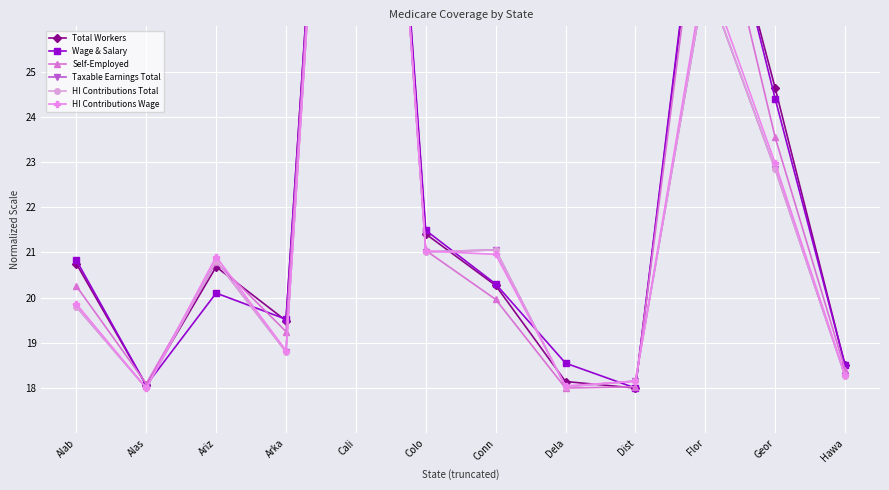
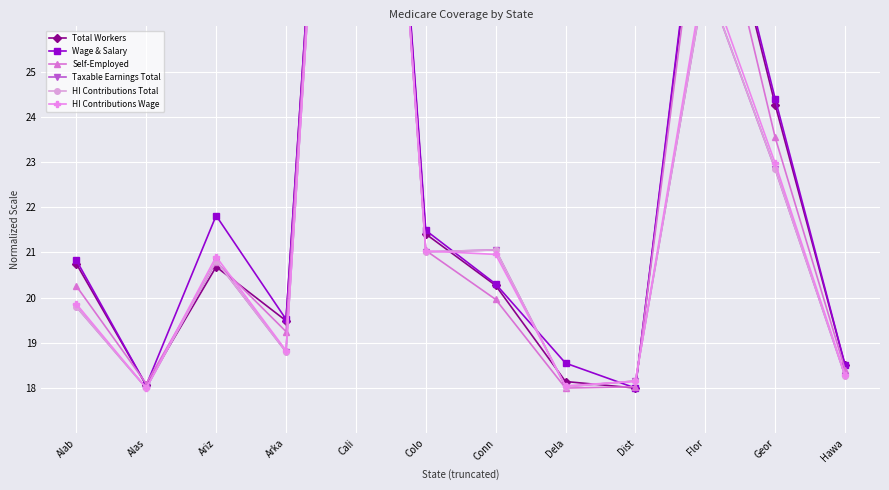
Wage & Salary, Ariz: 20.1 -> 21.8
Total Workers, Geor: 24.6 -> 24.3
